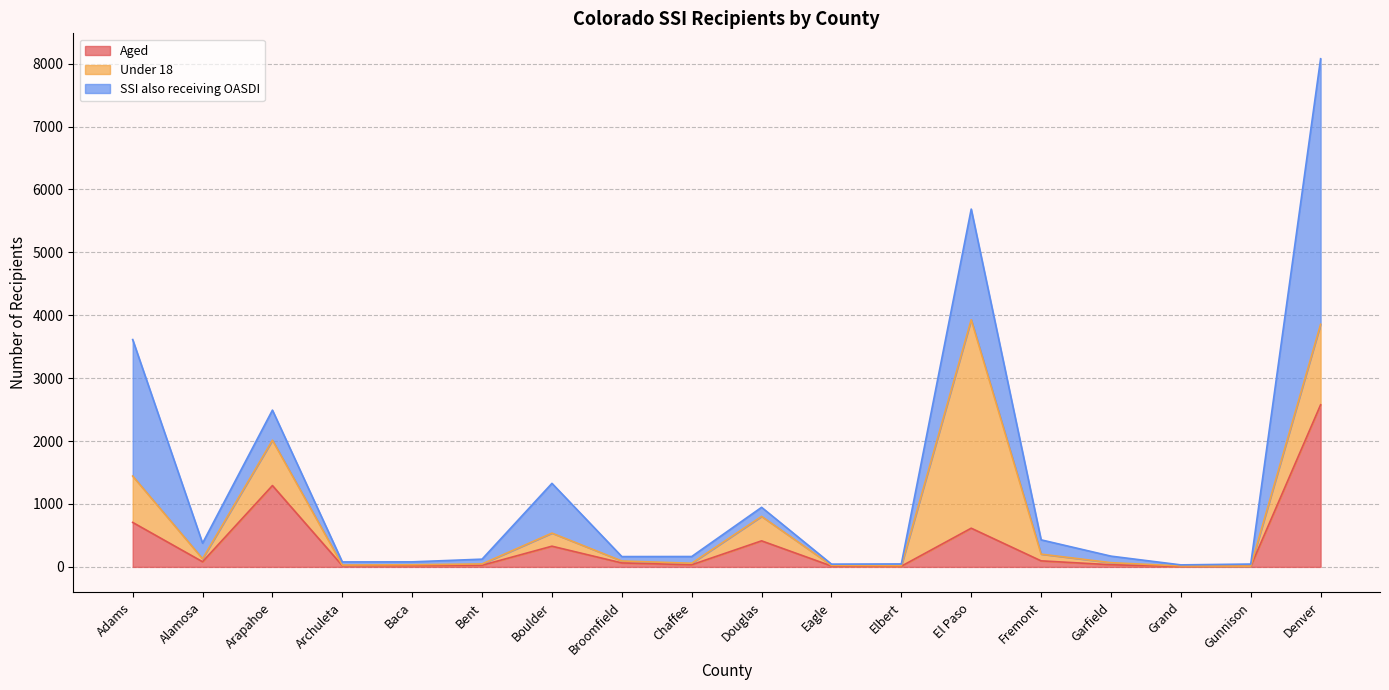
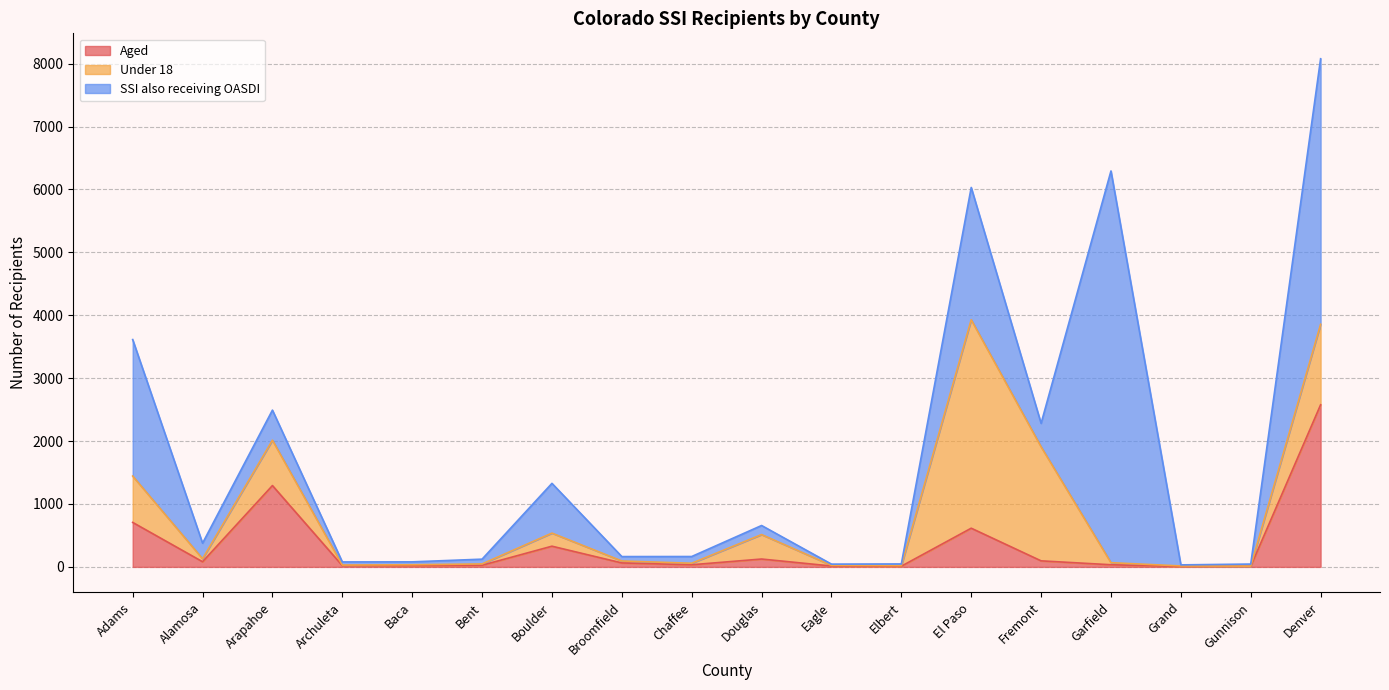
Aged, Douglas: 400 -> 100
SSI also receiving OASDI, El Paso: 1800 -> 2100
Under 18, Fremont: 100 -> 1800
SSI also receiving OASDI, Fremont: 200 -> 400
SSI also receiving OASDI, Garfield: 100 -> 6200
